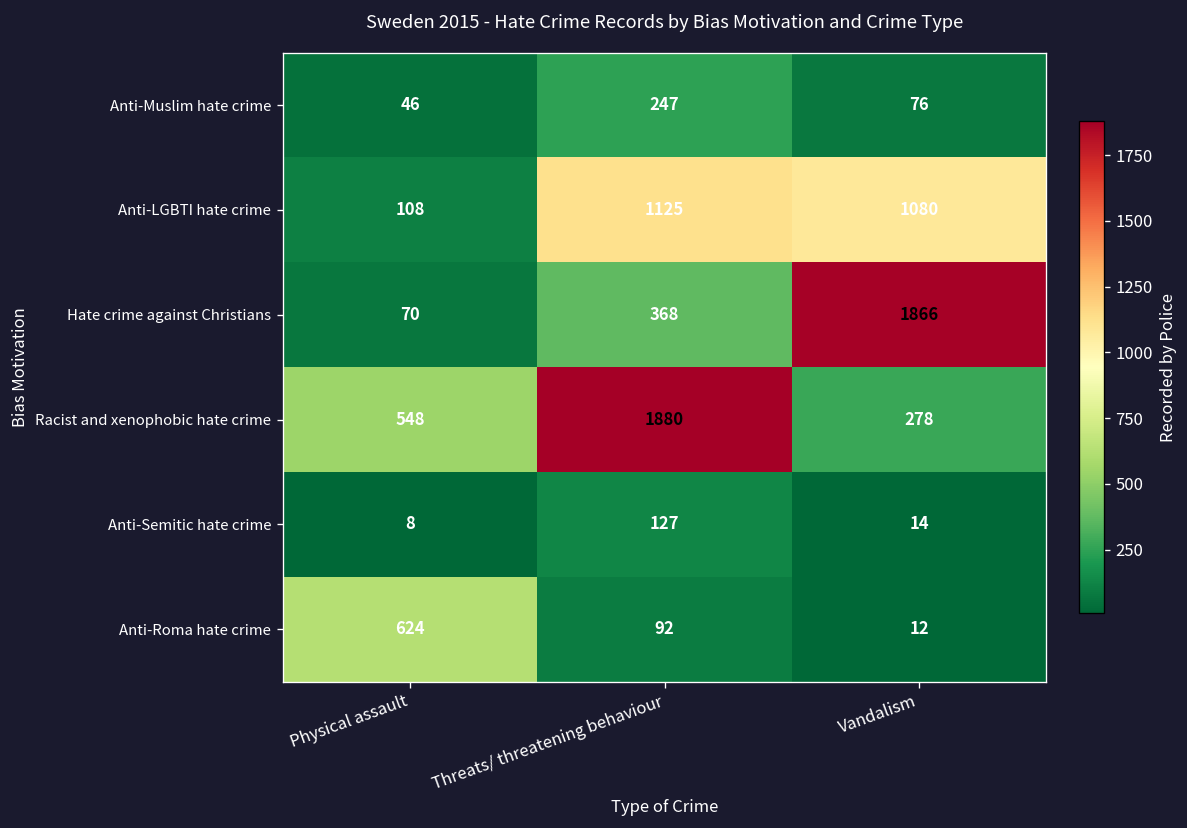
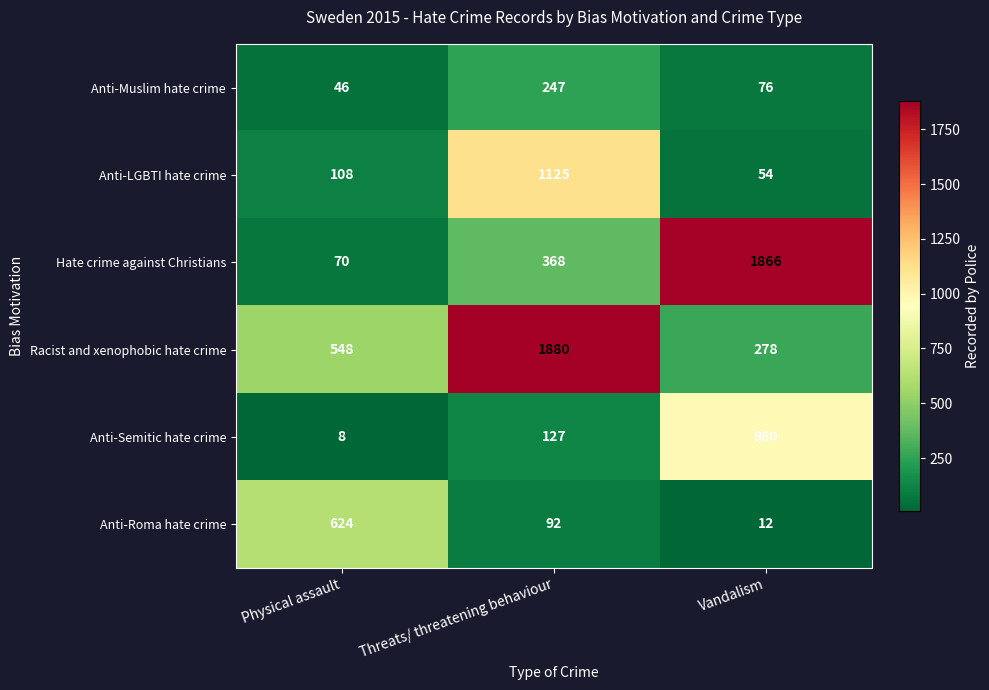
Anti-LGBTI hate crime, Vandalism: 1080 -> 54
Anti-Semitic hate crime, Vandalism: 14 -> 980
